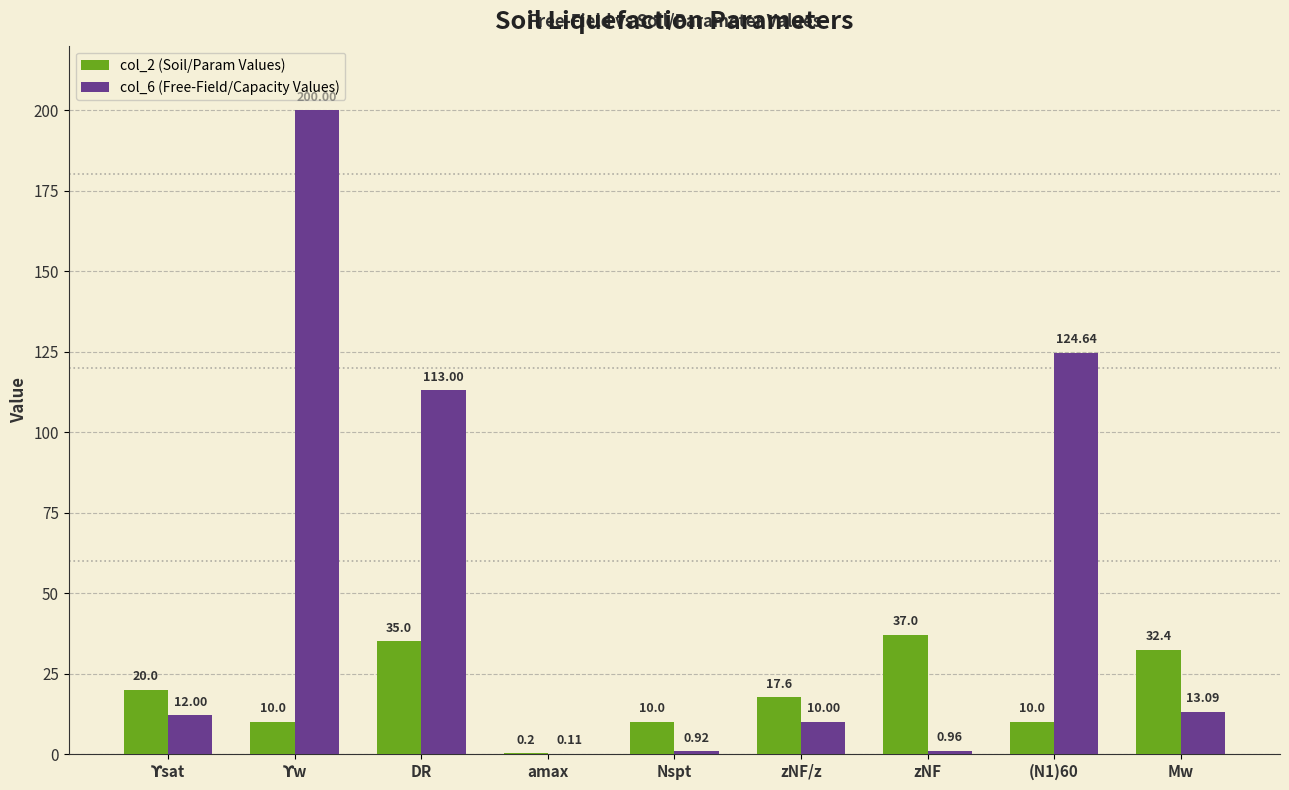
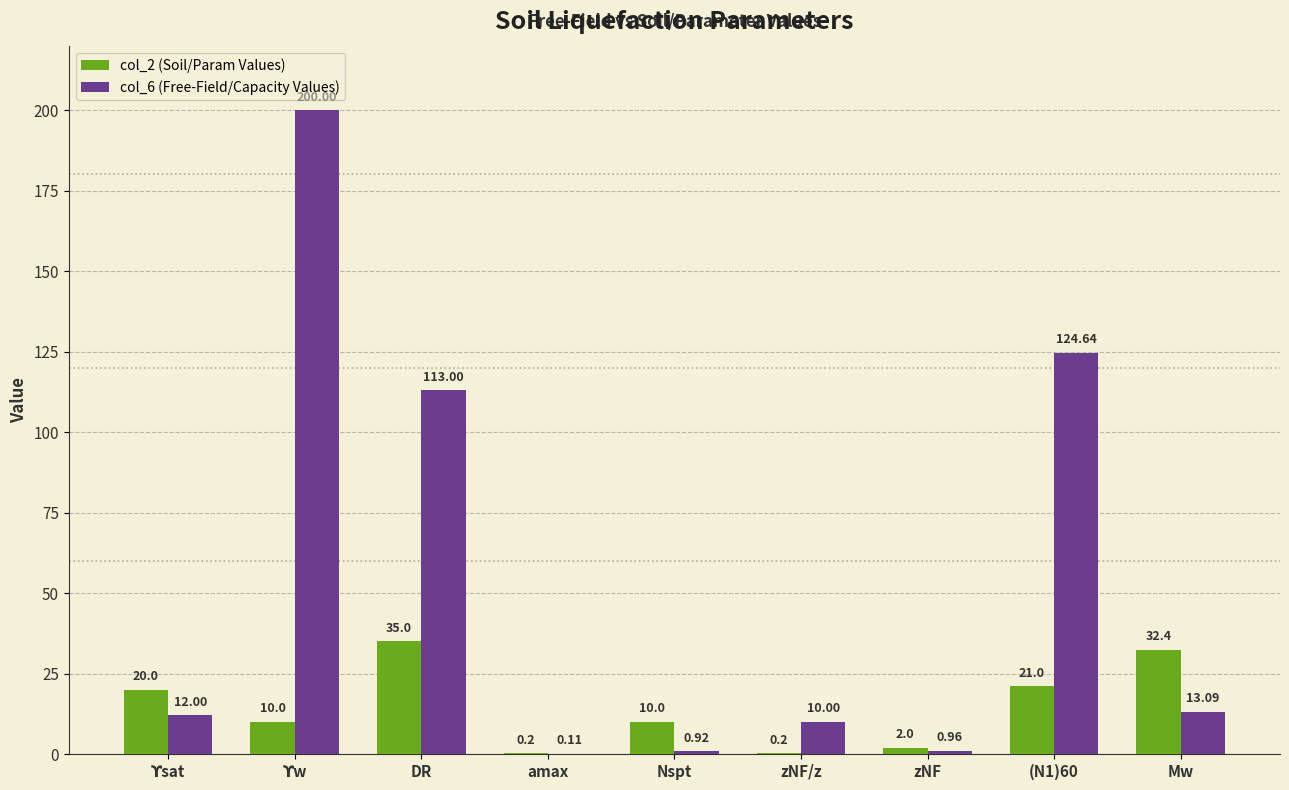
col_2 (Soil/Param Values), zNF/z: 17.6 -> 0.2
col_2 (Soil/Param Values), zNF: 37.0 -> 2.0
col_2 (Soil/Param Values), (N1)60: 10.0 -> 21.0
